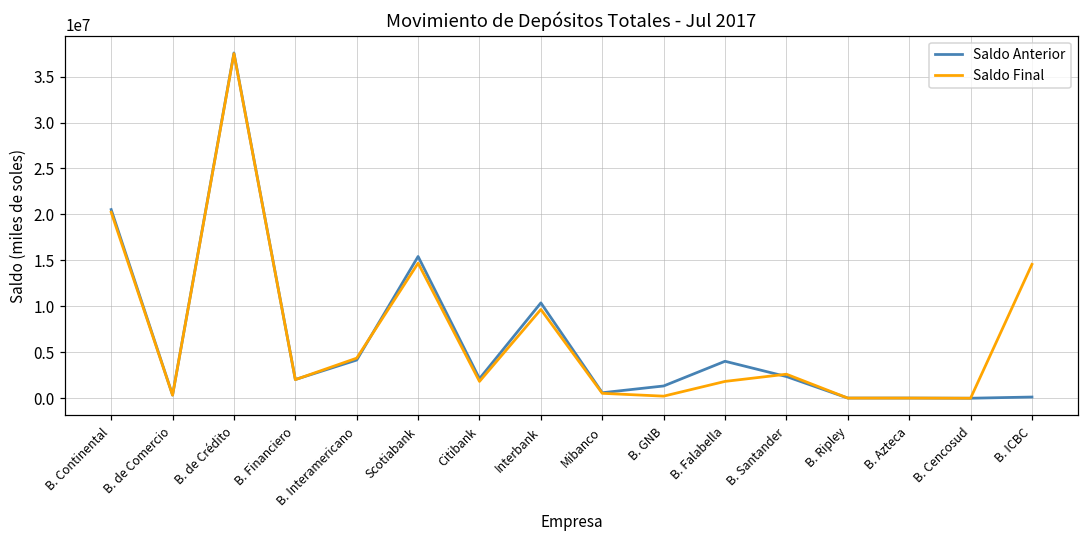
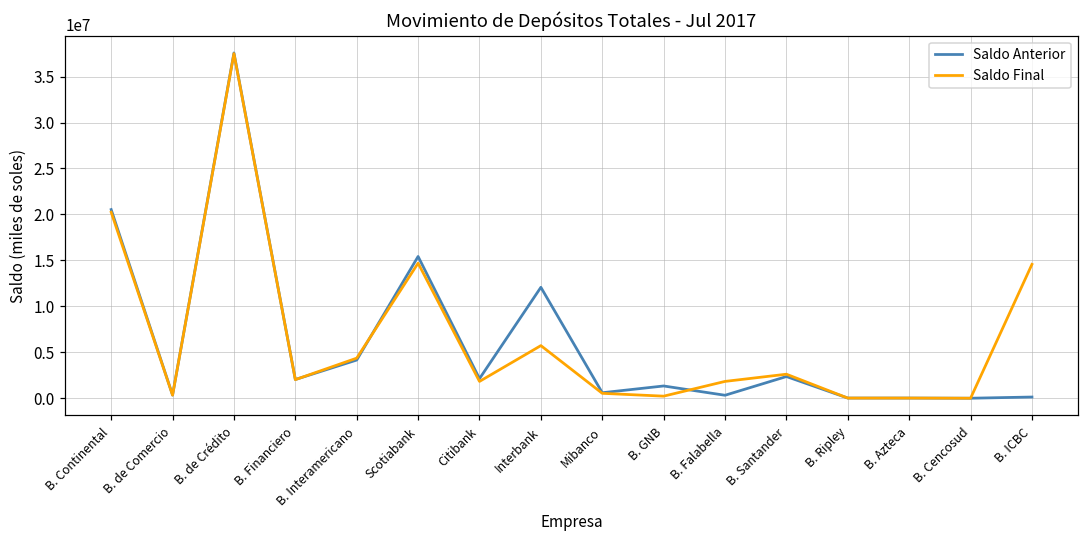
Saldo Anterior, Interbank: 10000000 -> 12000000
Saldo Final, Interbank: 10000000 -> 6000000
Saldo Anterior, B. Falabella: 4000000 -> 0
